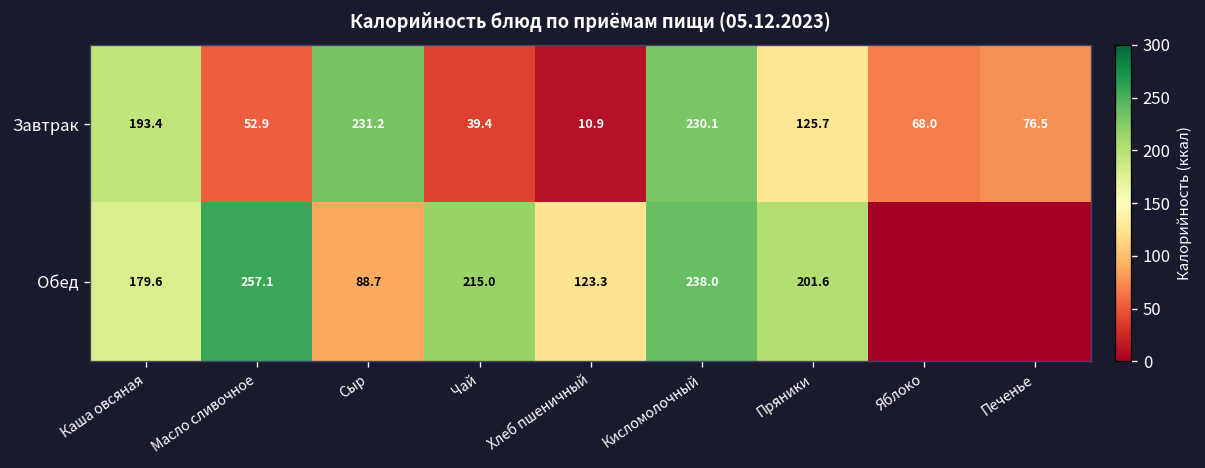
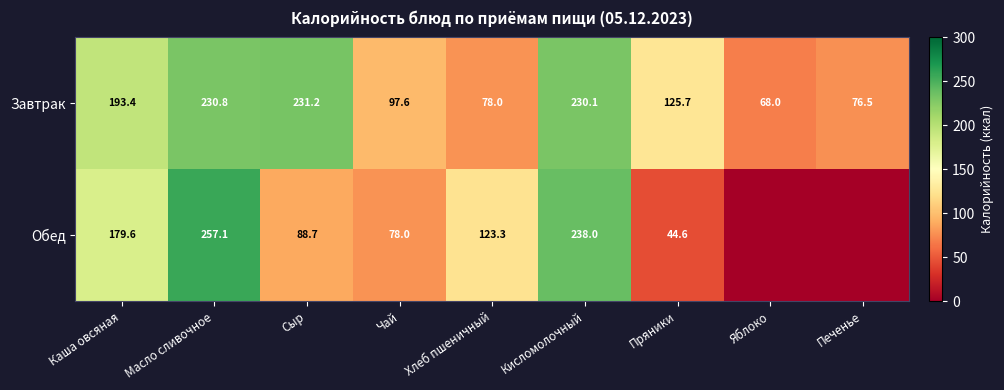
Завтрак, Масло сливочное: 52.9 -> 230.8
Завтрак, Чай: 39.4 -> 97.6
Завтрак, Хлеб пшеничный: 10.9 -> 78.0
Обед, Чай: 215.0 -> 78.0
Обед, Пряники: 201.6 -> 44.6
